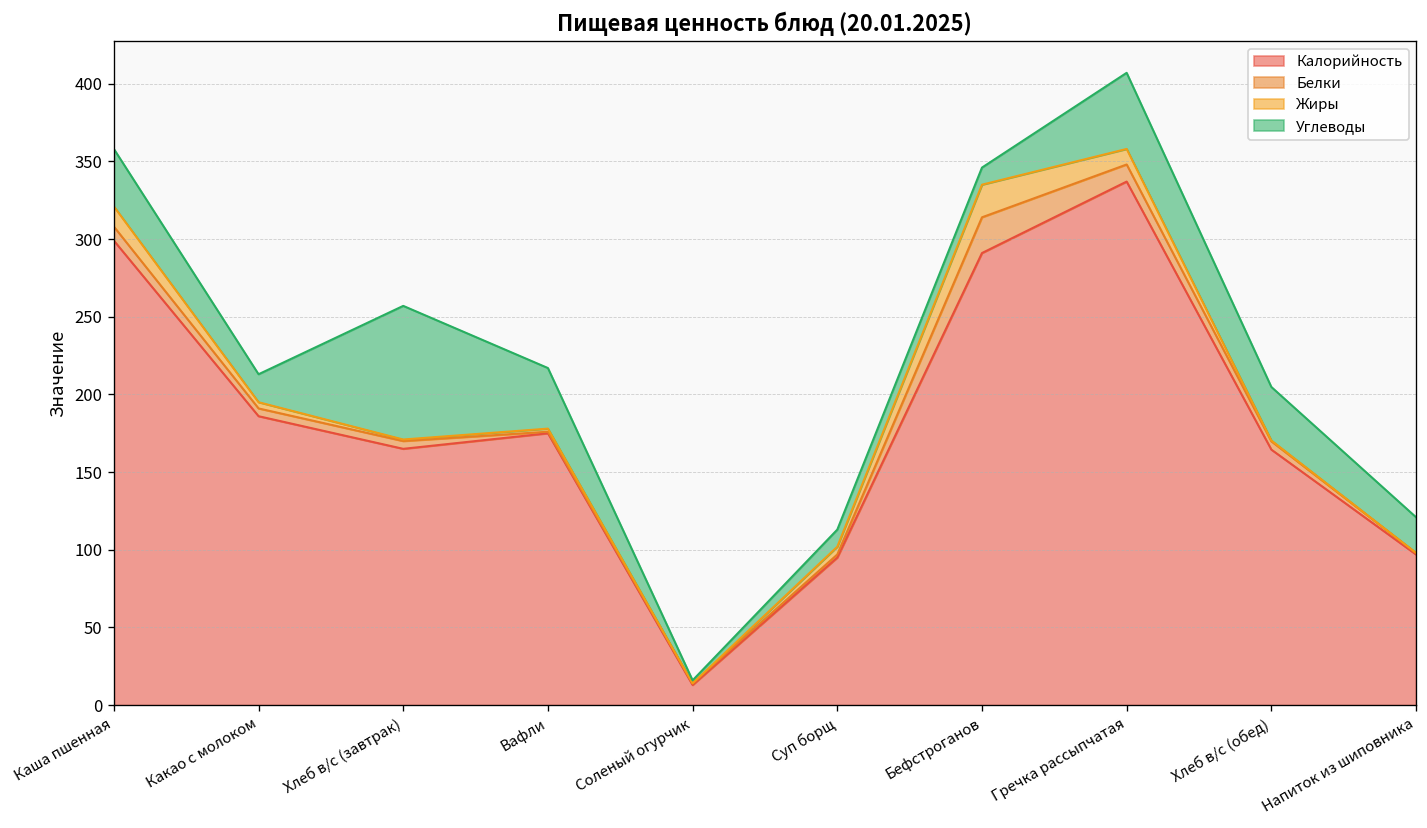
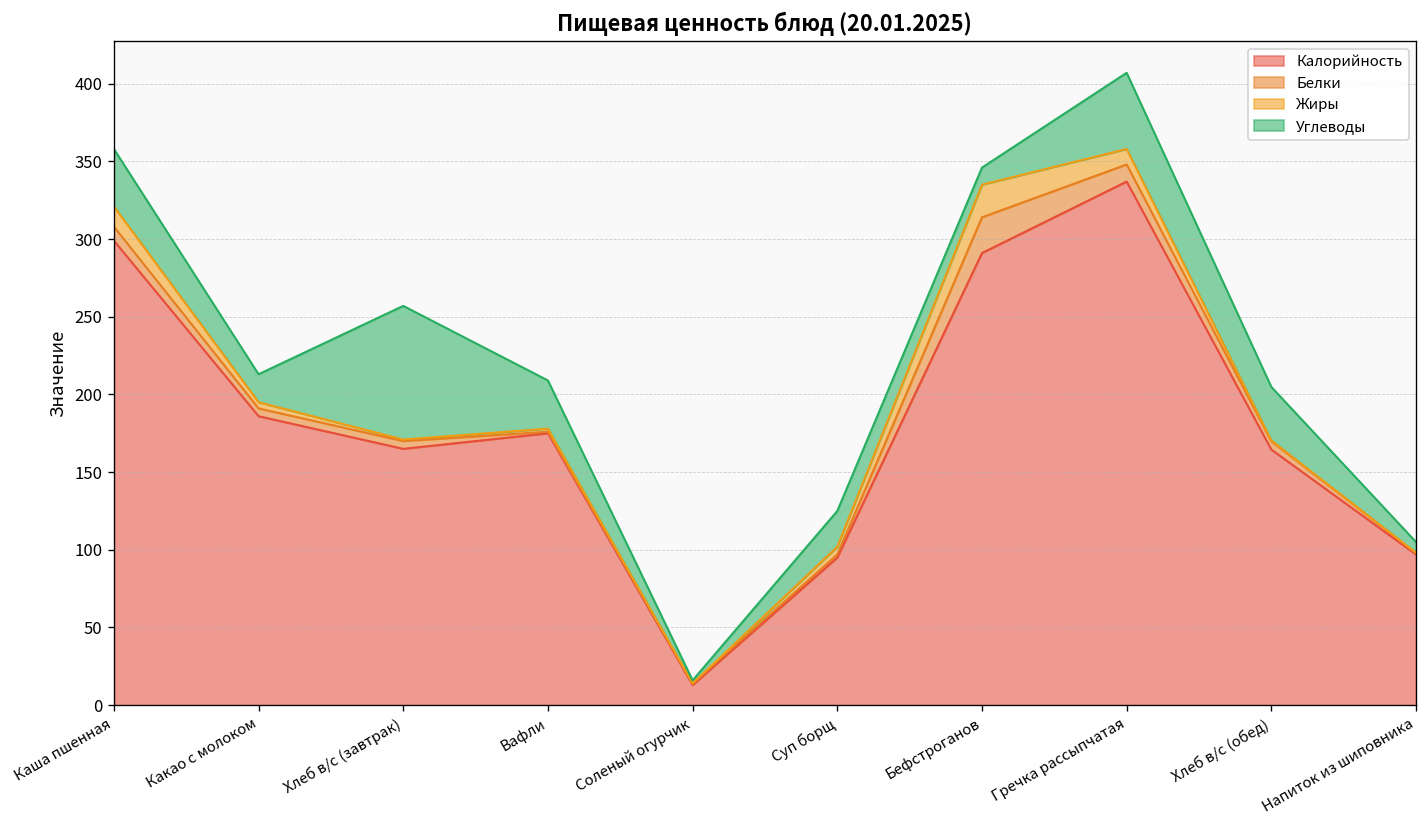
Углеводы, Вафли: 39 -> 31
Углеводы, Суп борщ: 11 -> 23
Углеводы, Напиток из шиповника: 23 -> 7
